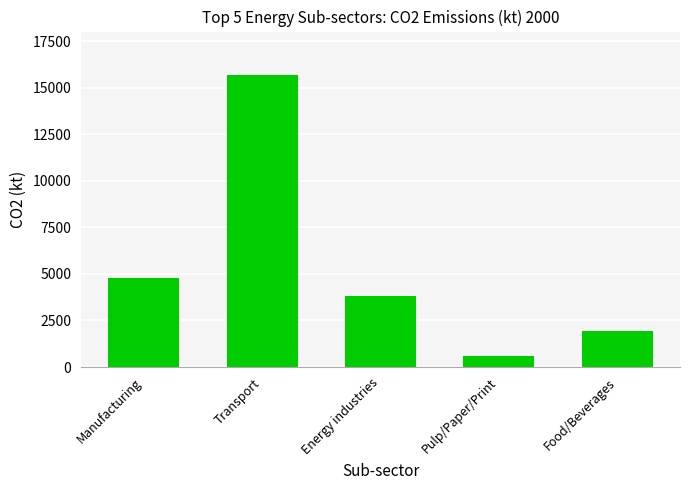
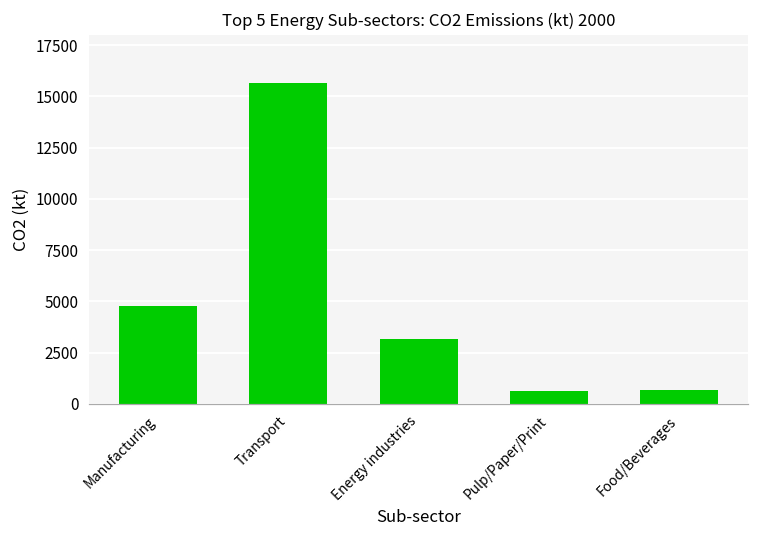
Energy industries: 3800 -> 3100
Food/Beverages: 2000 -> 700
